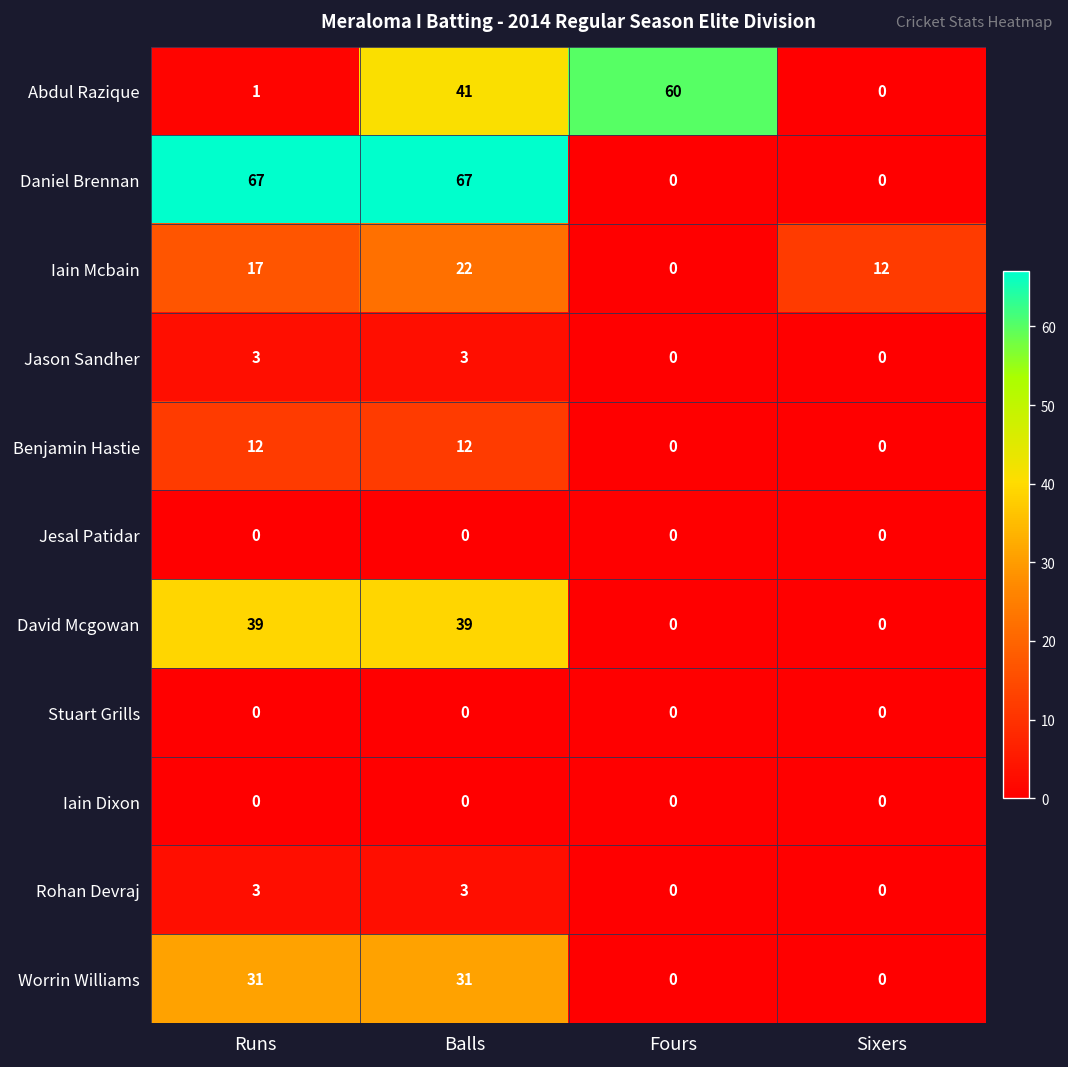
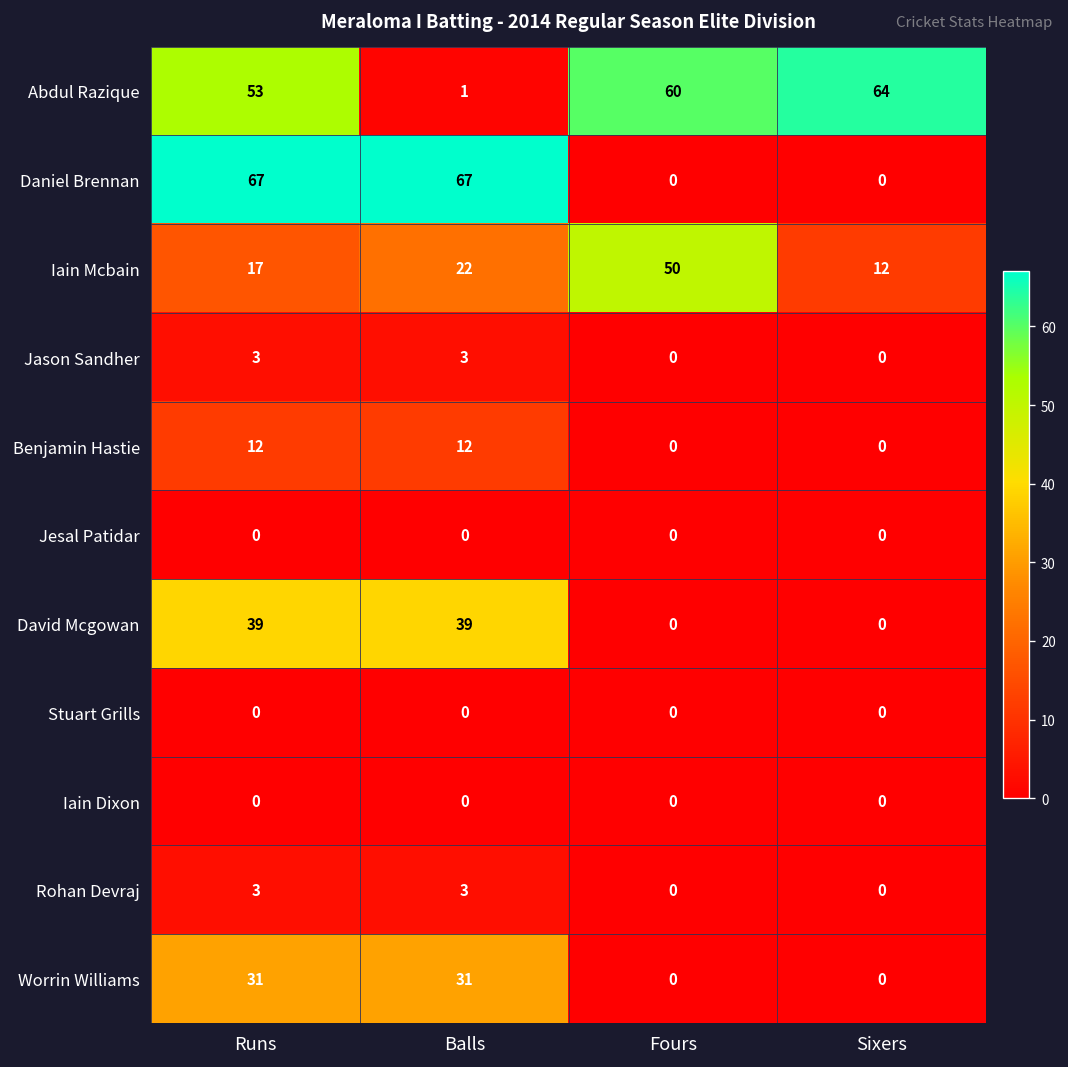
Abdul Razique, Runs: 1 -> 53
Abdul Razique, Balls: 41 -> 1
Abdul Razique, Sixers: 0 -> 64
Iain Mcbain, Fours: 0 -> 50
